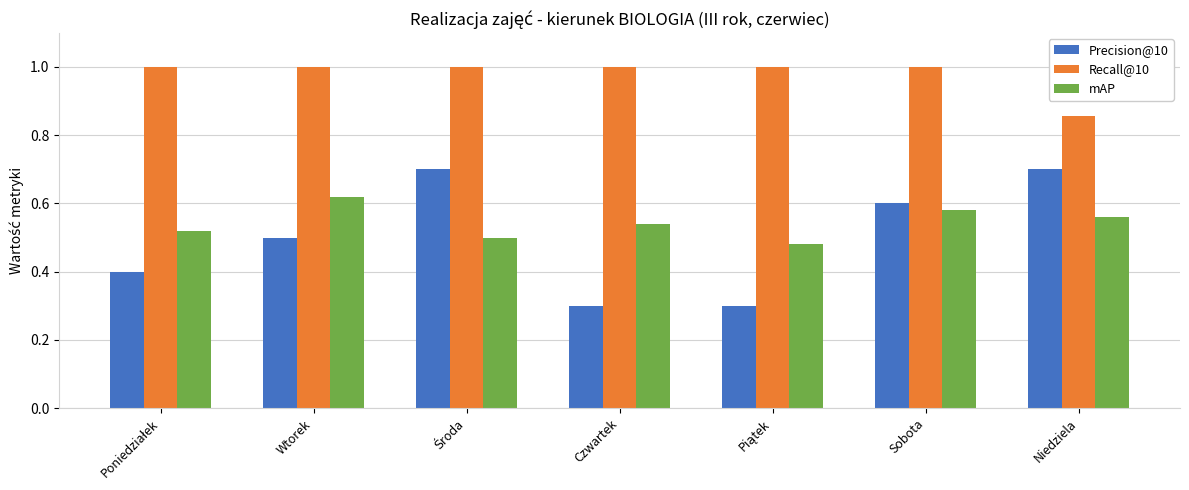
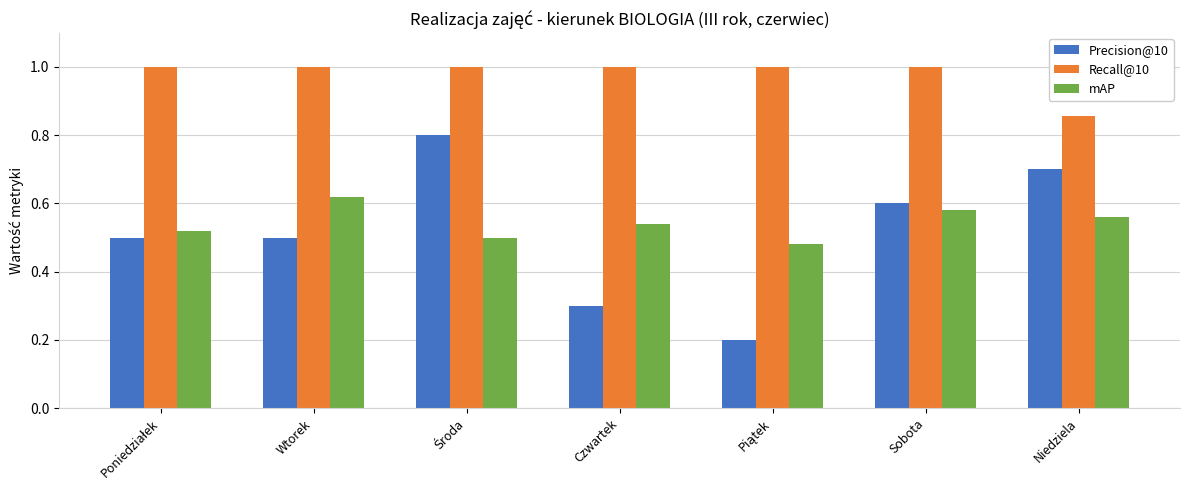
Precision@10, Poniedziałek: 0.4 -> 0.5
Precision@10, Środa: 0.7 -> 0.8
Precision@10, Piątek: 0.3 -> 0.2
